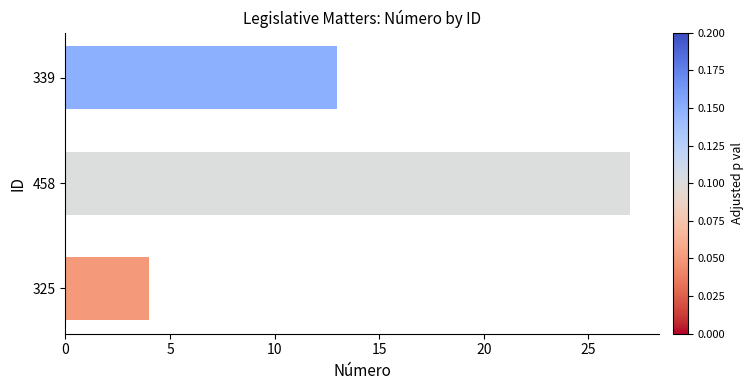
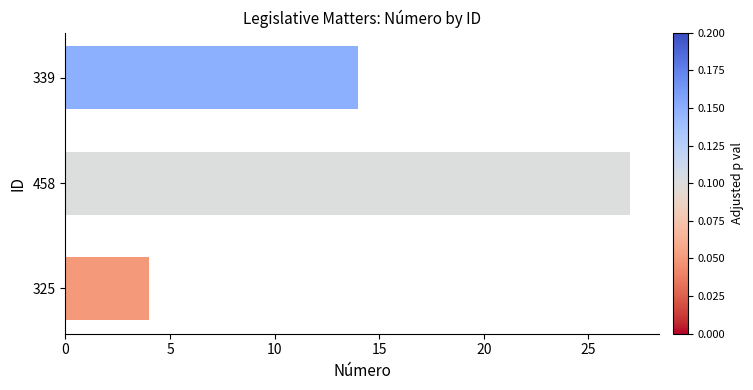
339: 13 -> 14
